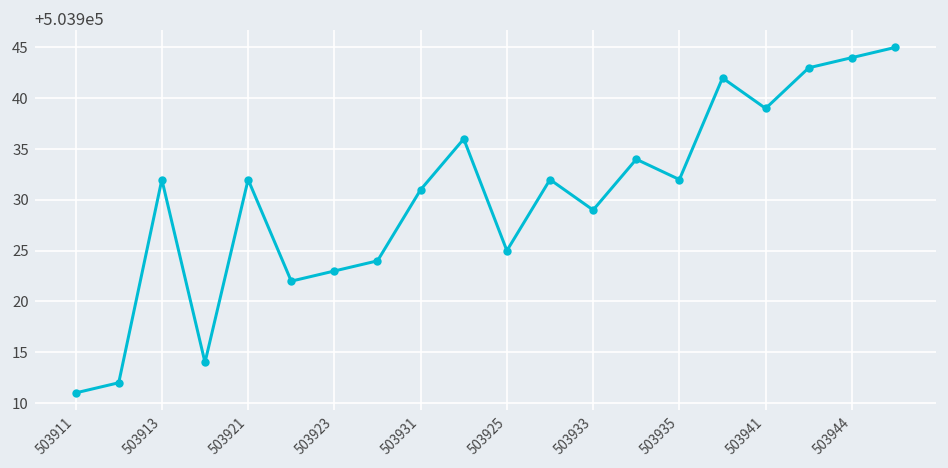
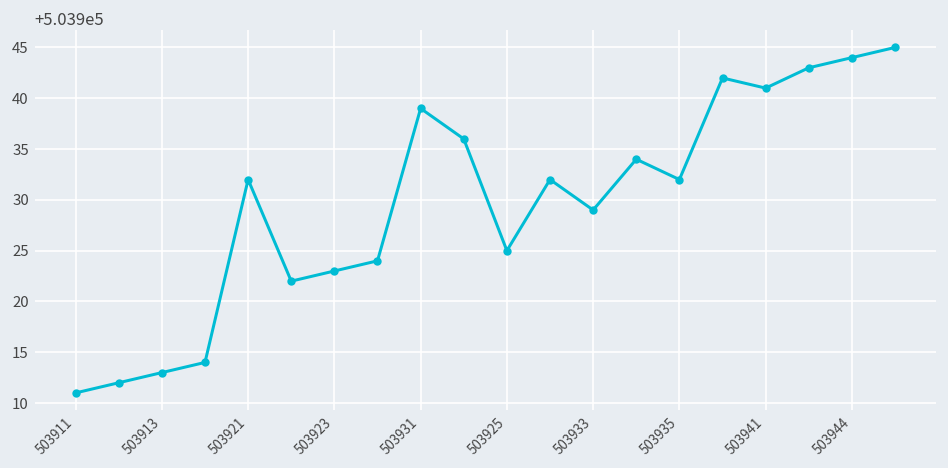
503913: 503932 -> 503913
503931: 503931 -> 503939
503941: 503939 -> 503941
